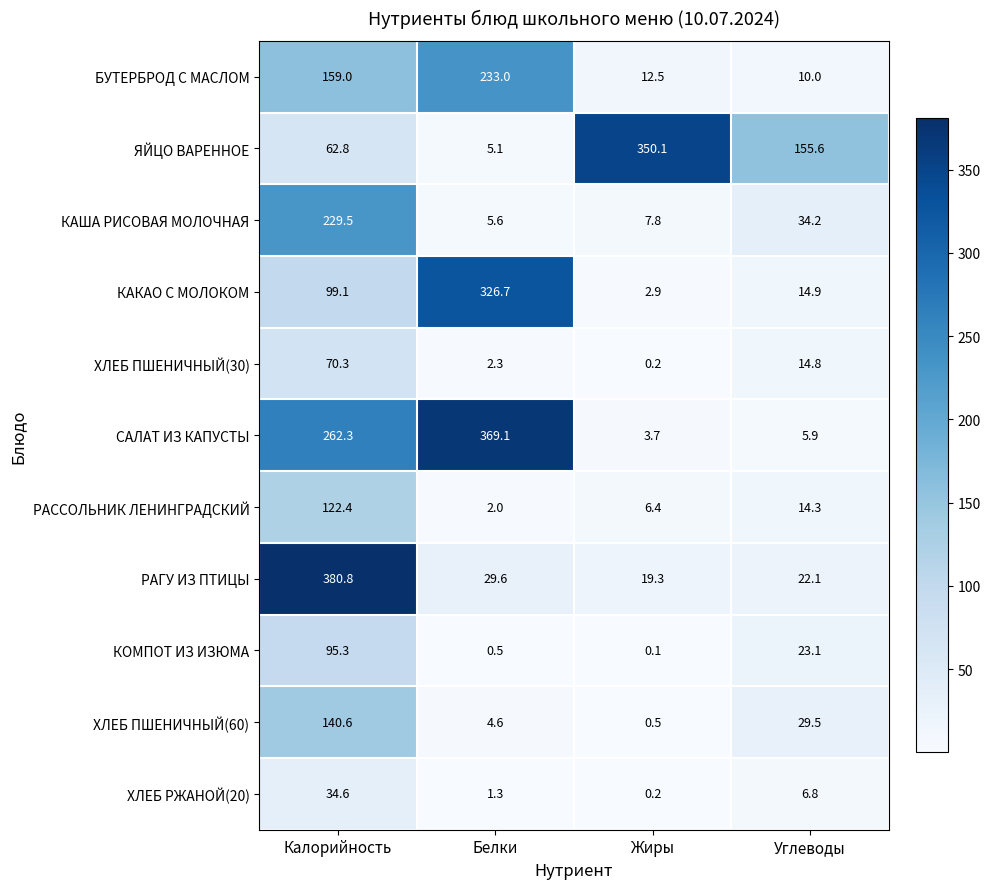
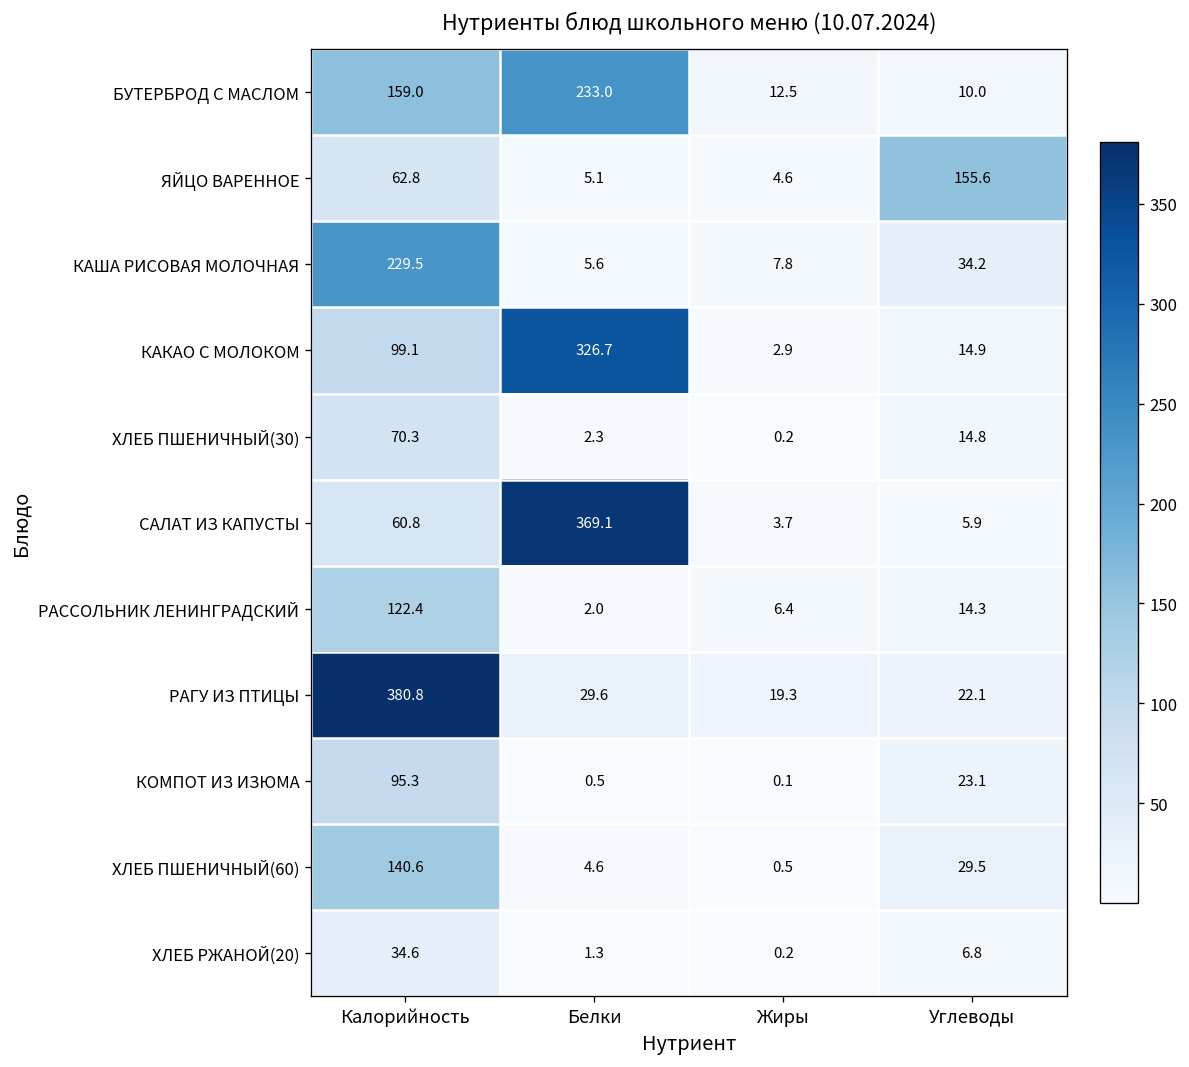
ЯЙЦО ВАРЕННОЕ, Жиры: 350.1 -> 4.6
САЛАТ ИЗ КАПУСТЫ, Калорийность: 262.3 -> 60.8
